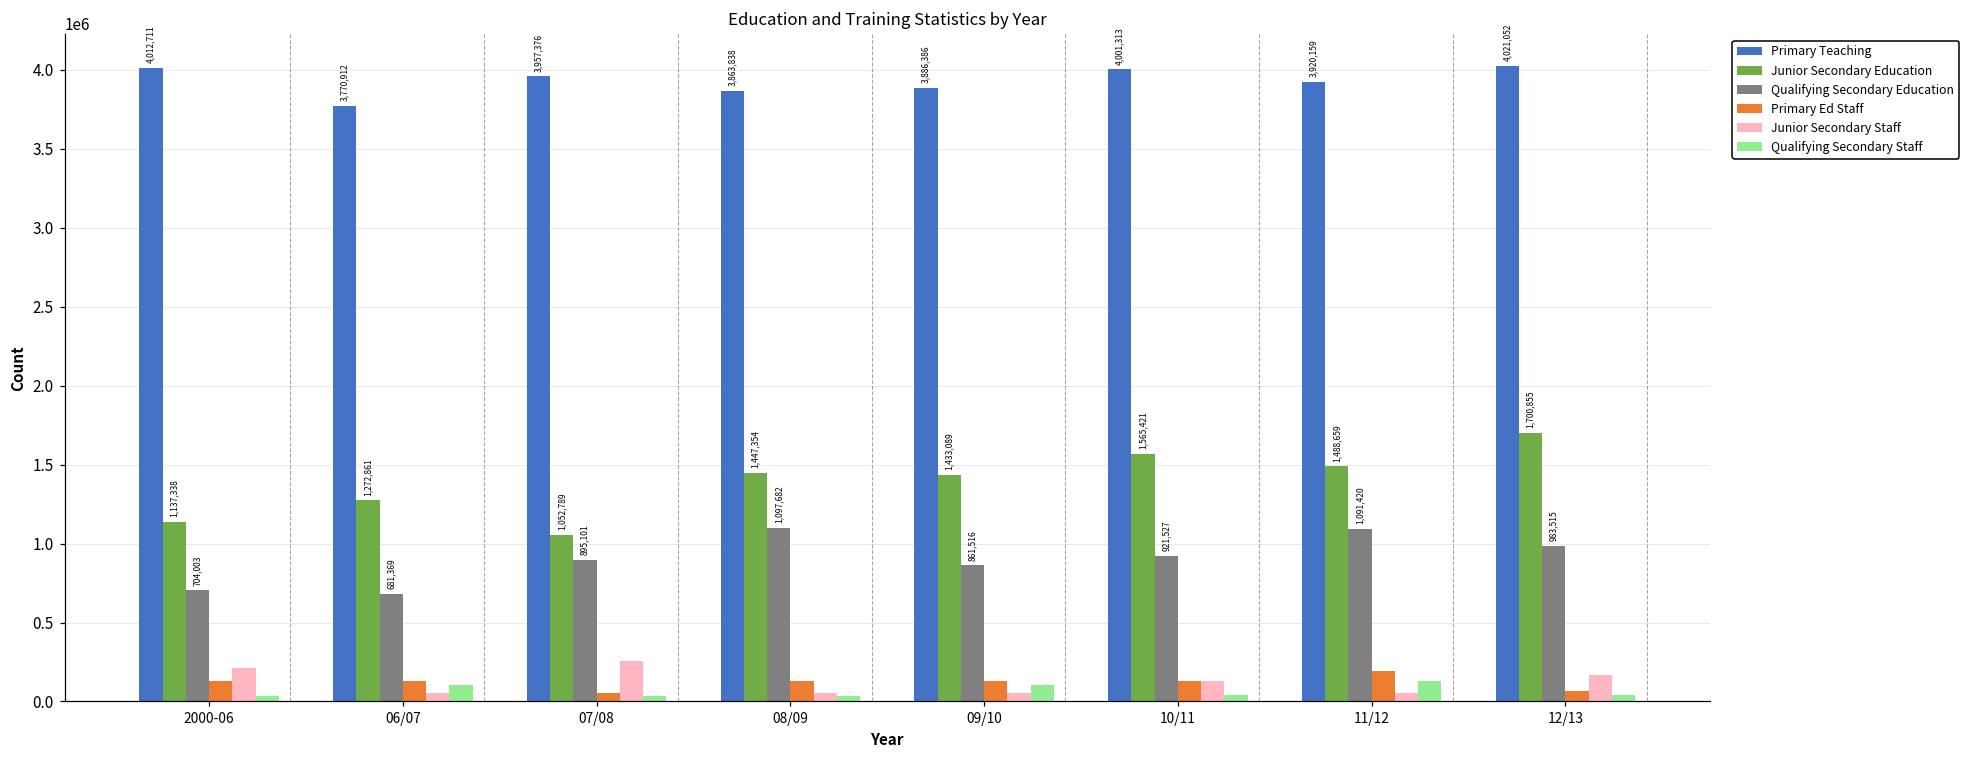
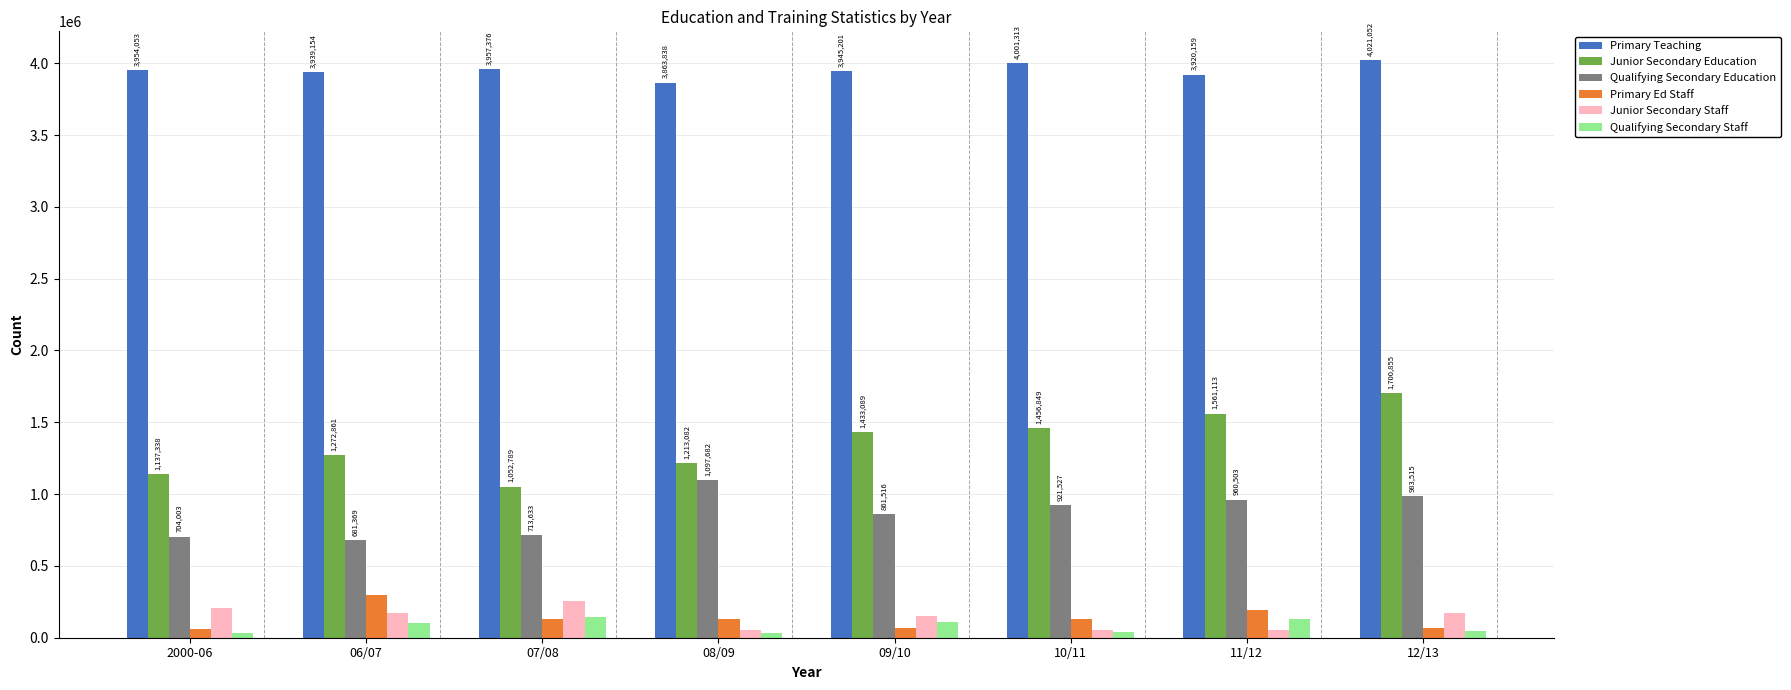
Primary Teaching, 2000-06: 4,012,711 -> 3,954,053
Primary Ed Staff, 2000-06: 130000 -> 60000
Primary Teaching, 06/07: 3,770,912 -> 3,939,154
Primary Ed Staff, 06/07: 130000 -> 300000
Junior Secondary Staff, 06/07: 50000 -> 170000
Qualifying Secondary Education, 07/08: 895,101 -> 713,633
Primary Ed Staff, 07/08: 50000 -> 130000
Qualifying Secondary Staff, 07/08: 40000 -> 140000
Junior Secondary Education, 08/09: 1,447,354 -> 1,213,082
Primary Teaching, 09/10: 3,886,386 -> 3,945,201
Primary Ed Staff, 09/10: 130000 -> 70000
Junior Secondary Staff, 09/10: 60000 -> 150000
Junior Secondary Education, 10/11: 1,565,421 -> 1,456,849
Junior Secondary Staff, 10/11: 130000 -> 60000
Junior Secondary Education, 11/12: 1,488,659 -> 1,561,113
Qualifying Secondary Education, 11/12: 1,091,420 -> 960,503
